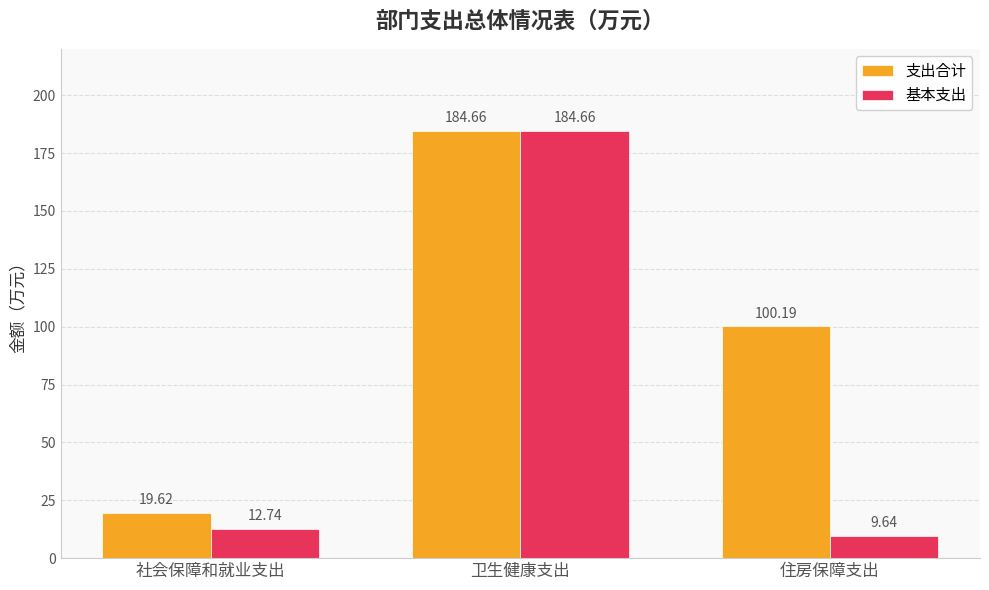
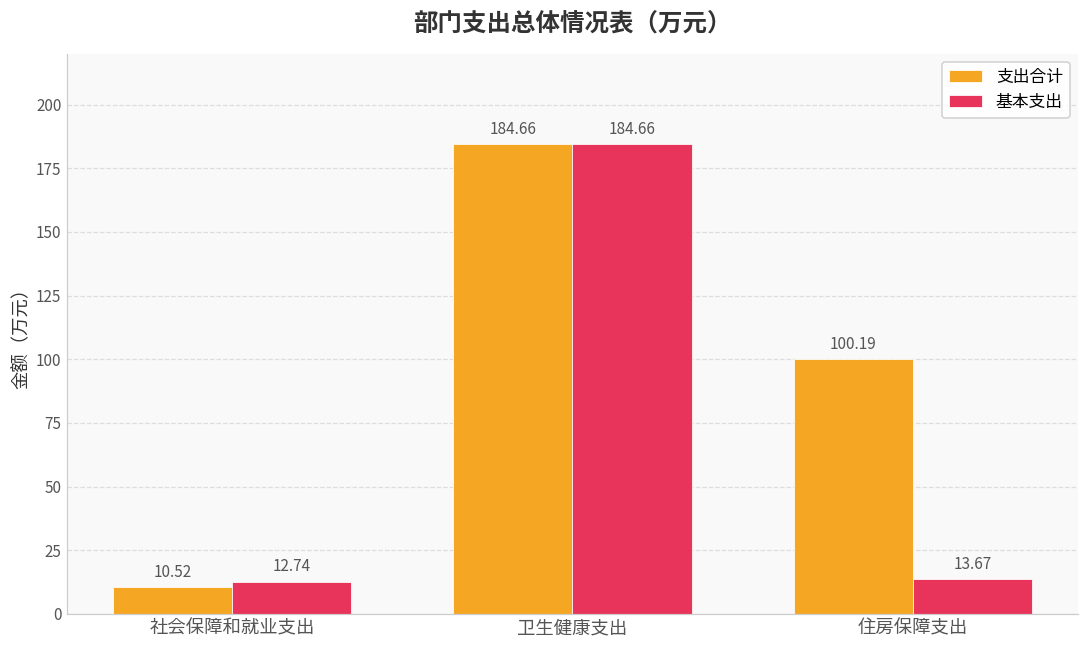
支出合计, 社会保障和就业支出: 19.62 -> 10.52
基本支出, 住房保障支出: 9.64 -> 13.67
